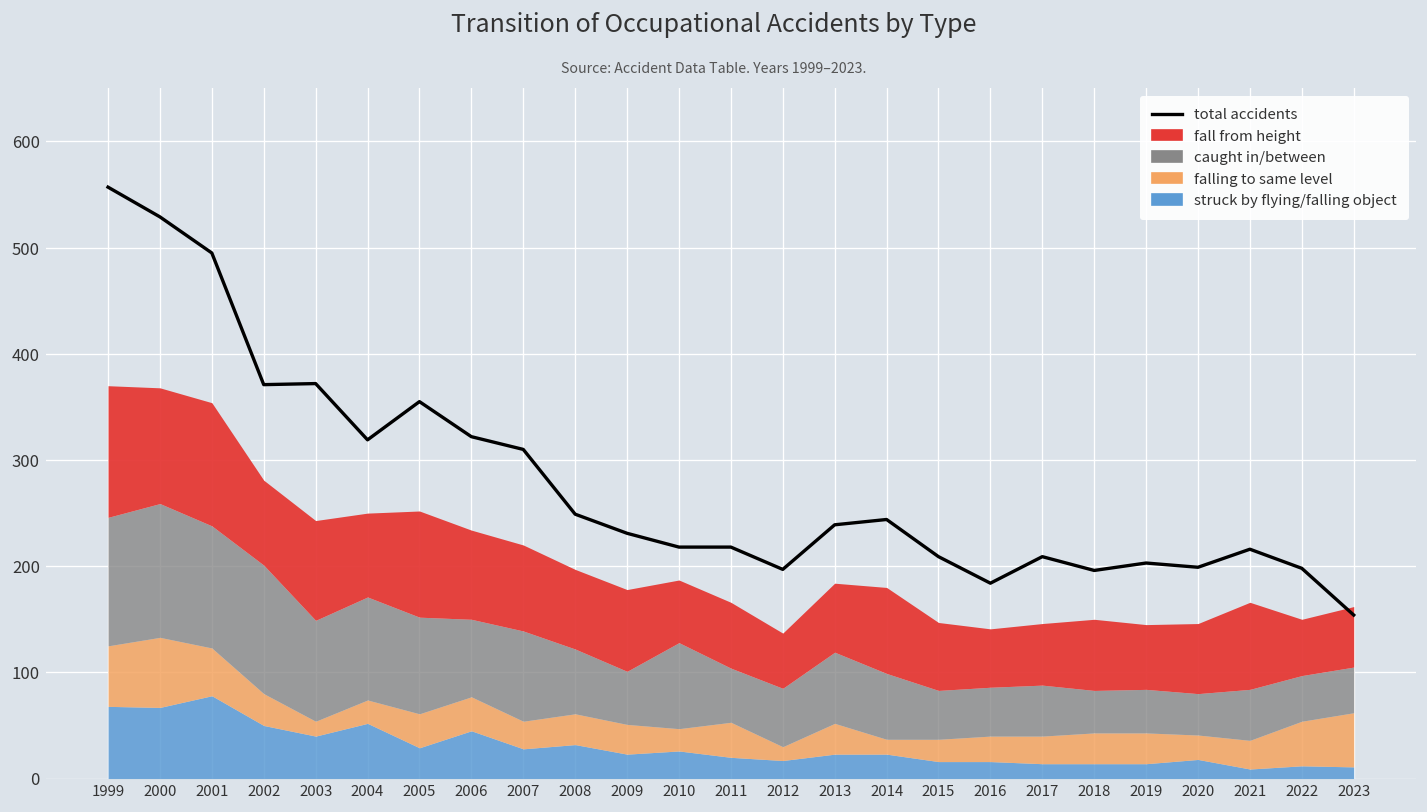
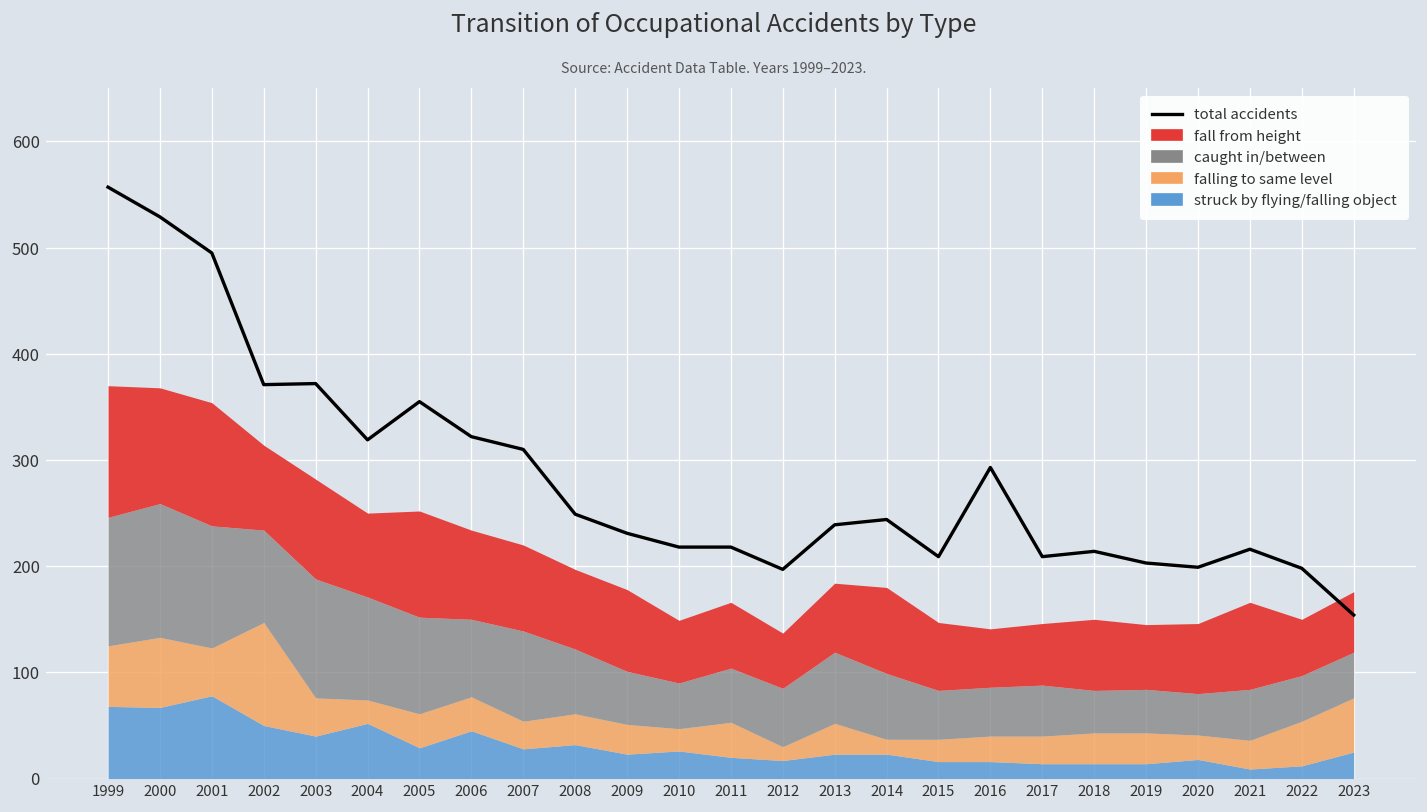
falling to same level, 2002: 30 -> 100
caught in/between, 2002: 120 -> 90
falling to same level, 2003: 10 -> 40
caught in/between, 2003: 100 -> 110
caught in/between, 2010: 80 -> 40
total accidents, 2016: 180 -> 290
total accidents, 2018: 200 -> 210
struck by flying/falling object, 2023: 10 -> 30
